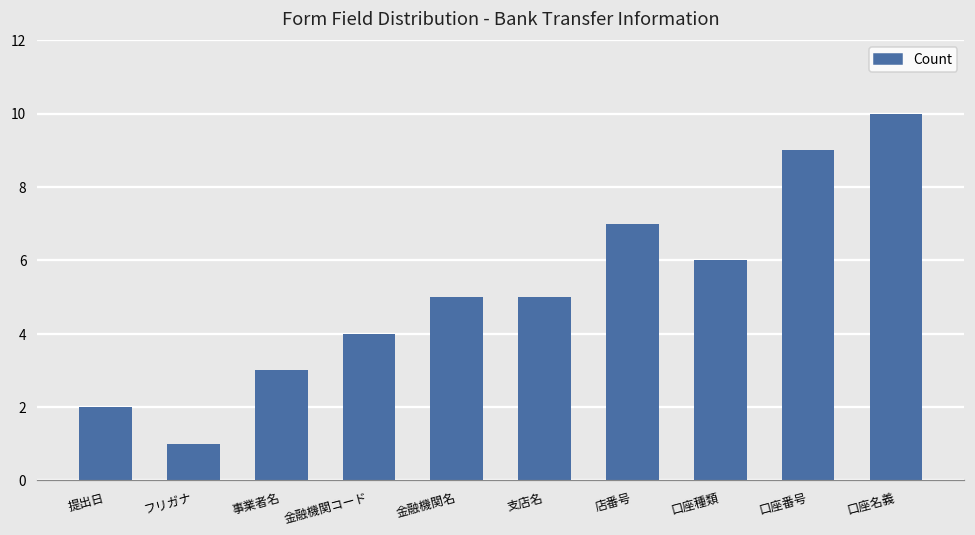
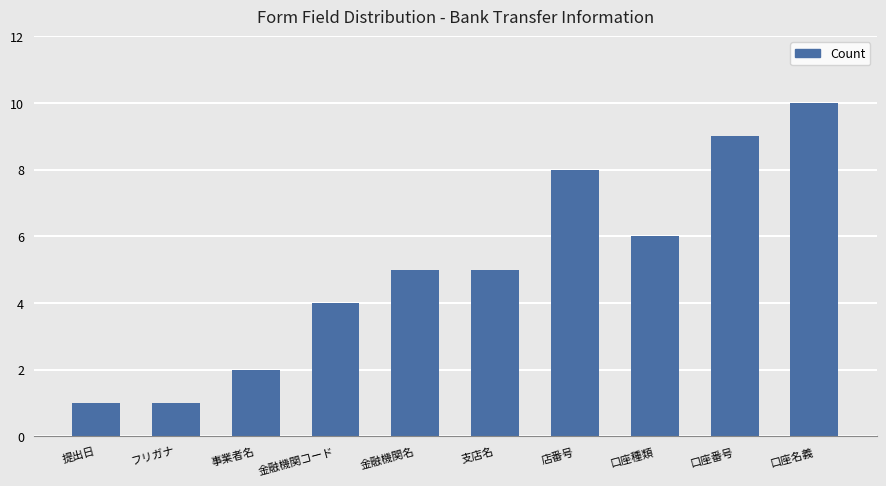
提出日: 2 -> 1
事業者名: 3 -> 2
店番号: 7 -> 8
